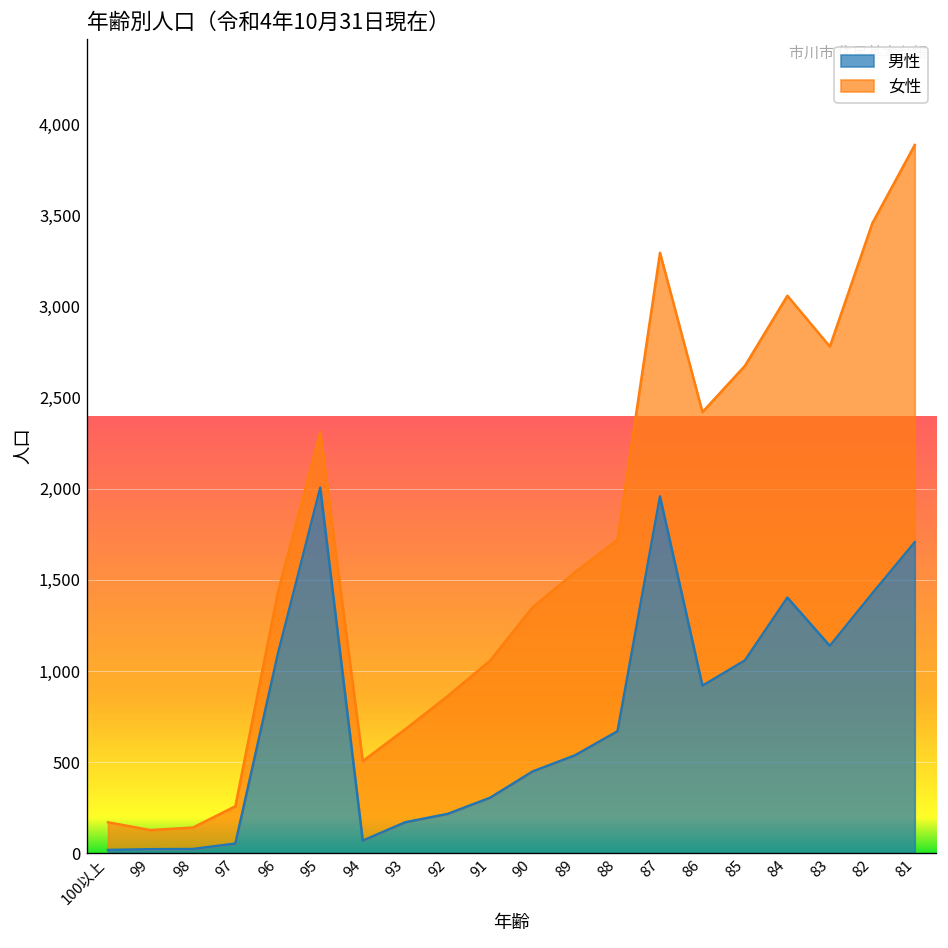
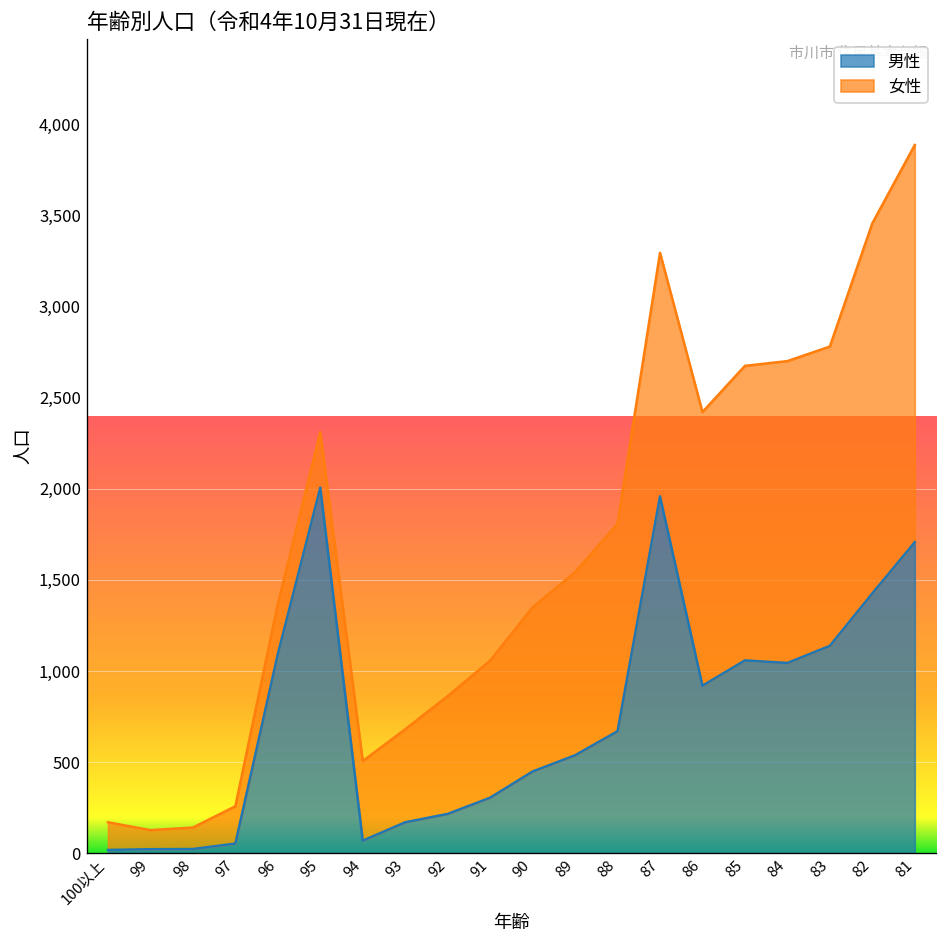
女性, 96: 340 -> 280
女性, 88: 1,050 -> 1,140
男性, 84: 1,400 -> 1,040
